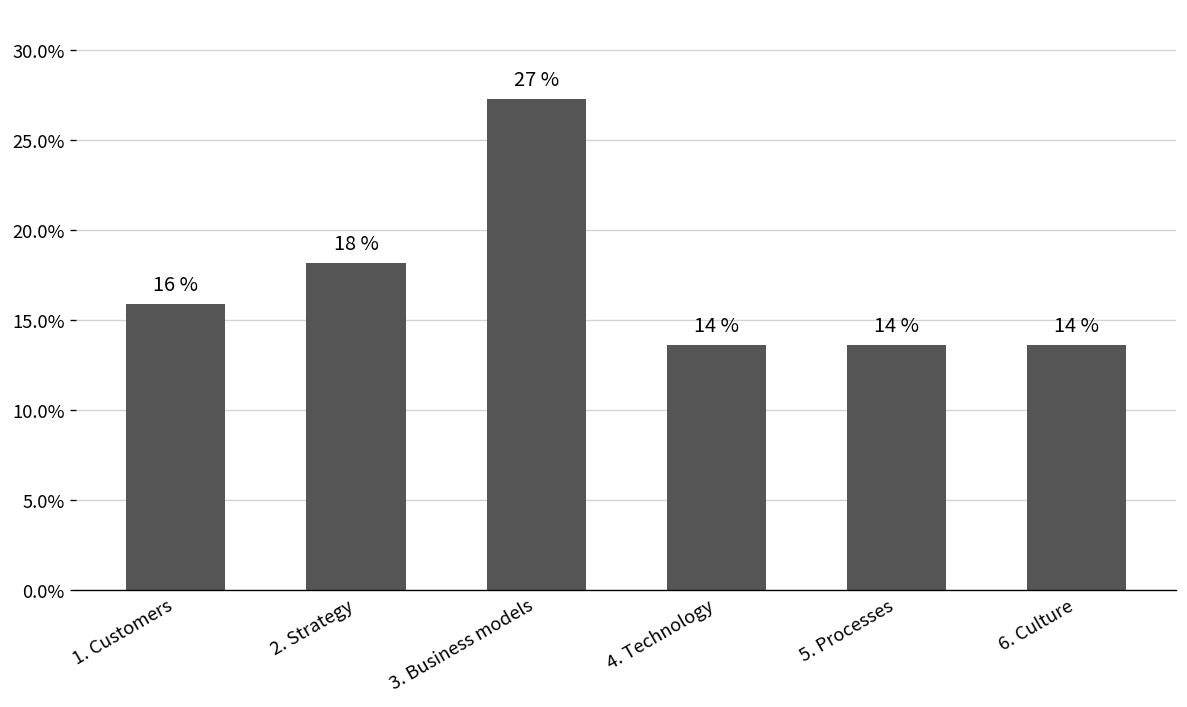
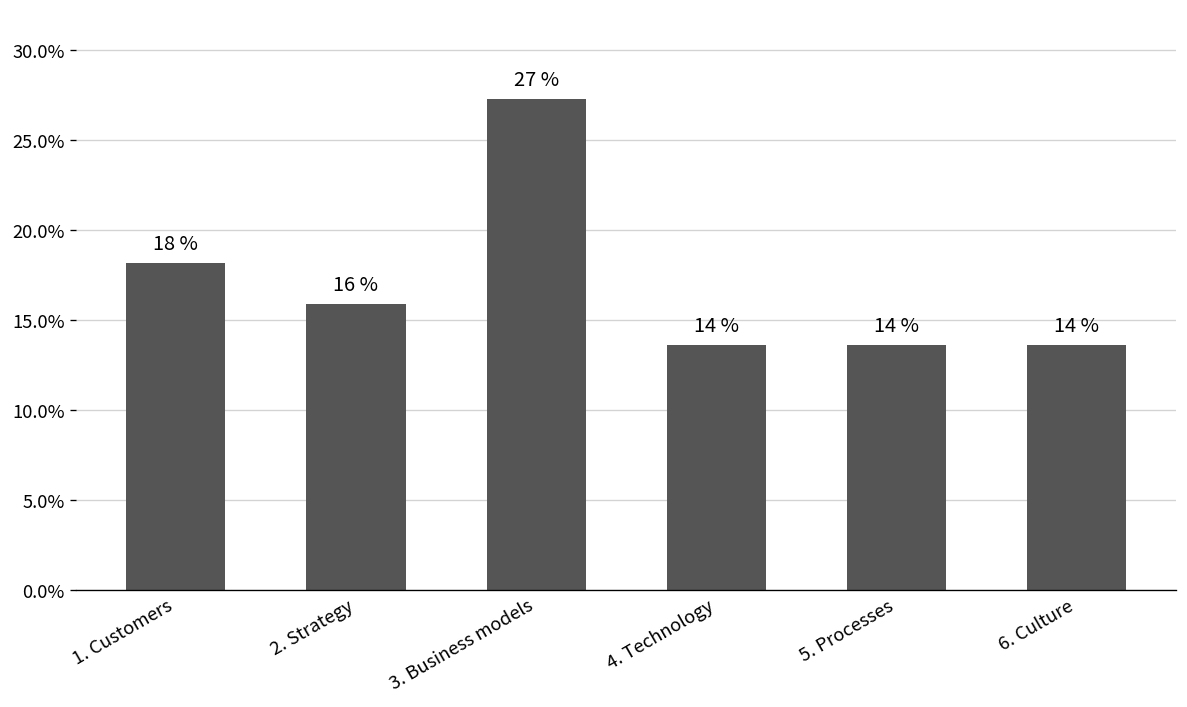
1. Customers: 16 % -> 18 %
2. Strategy: 18 % -> 16 %
